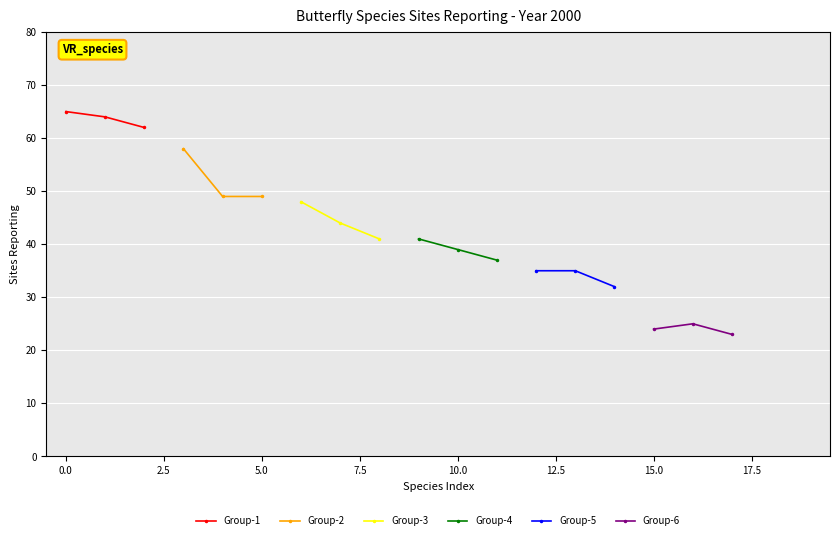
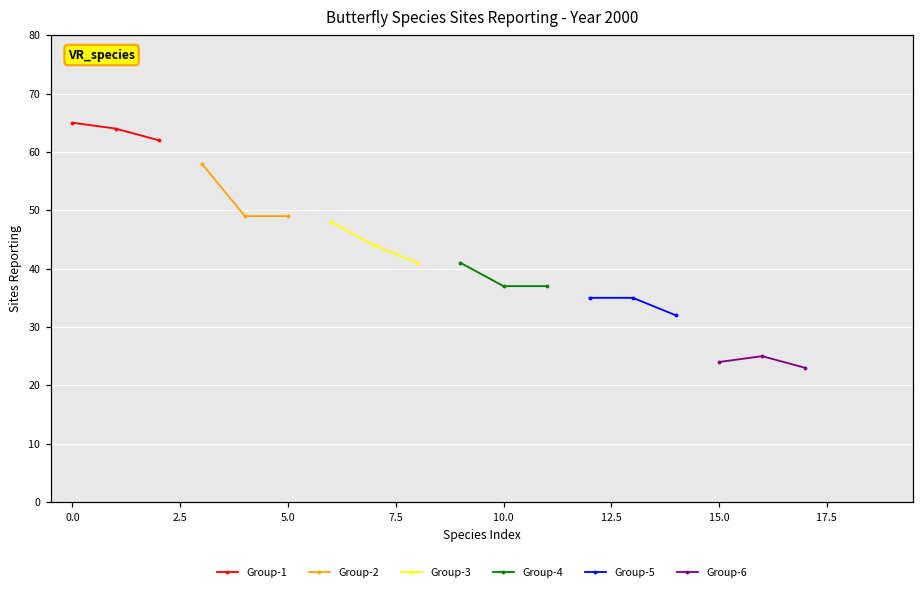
Group-4, 10.0: 39 -> 37
